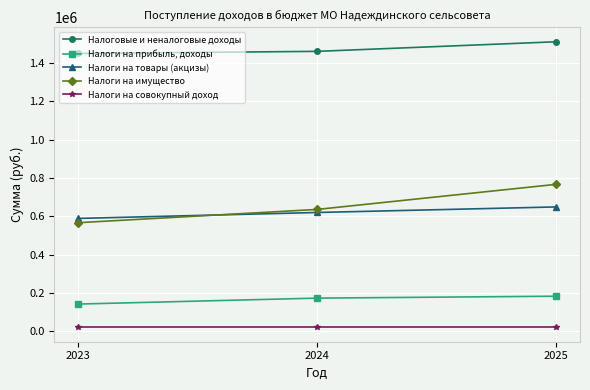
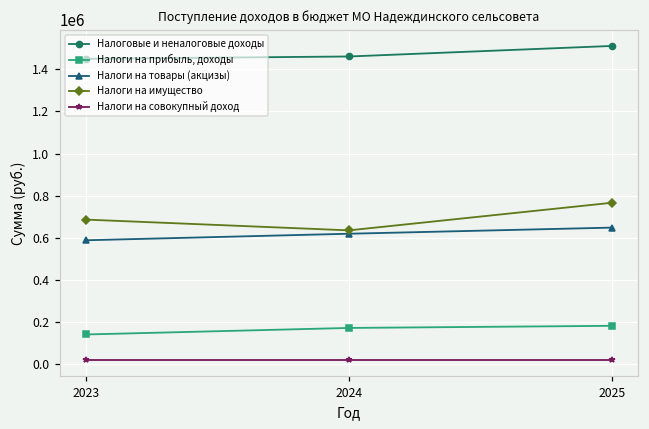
Налоги на имущество, 2023: 570000 -> 690000
